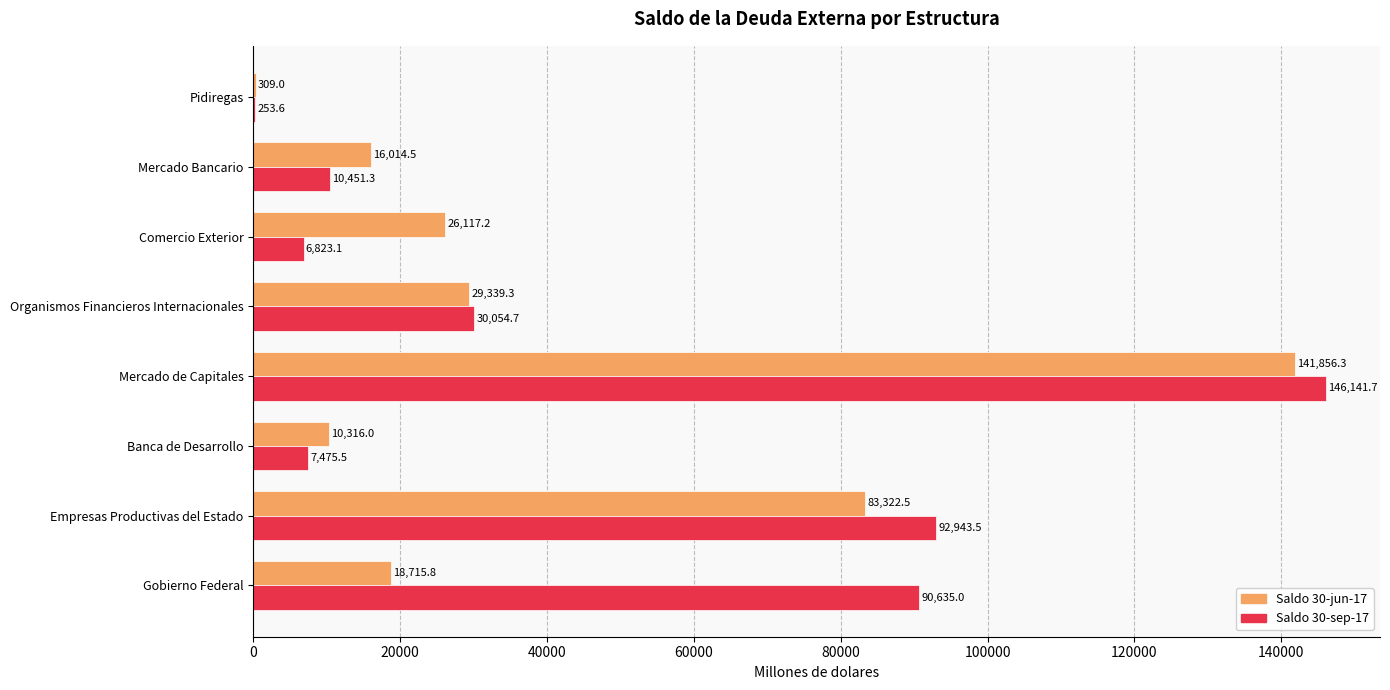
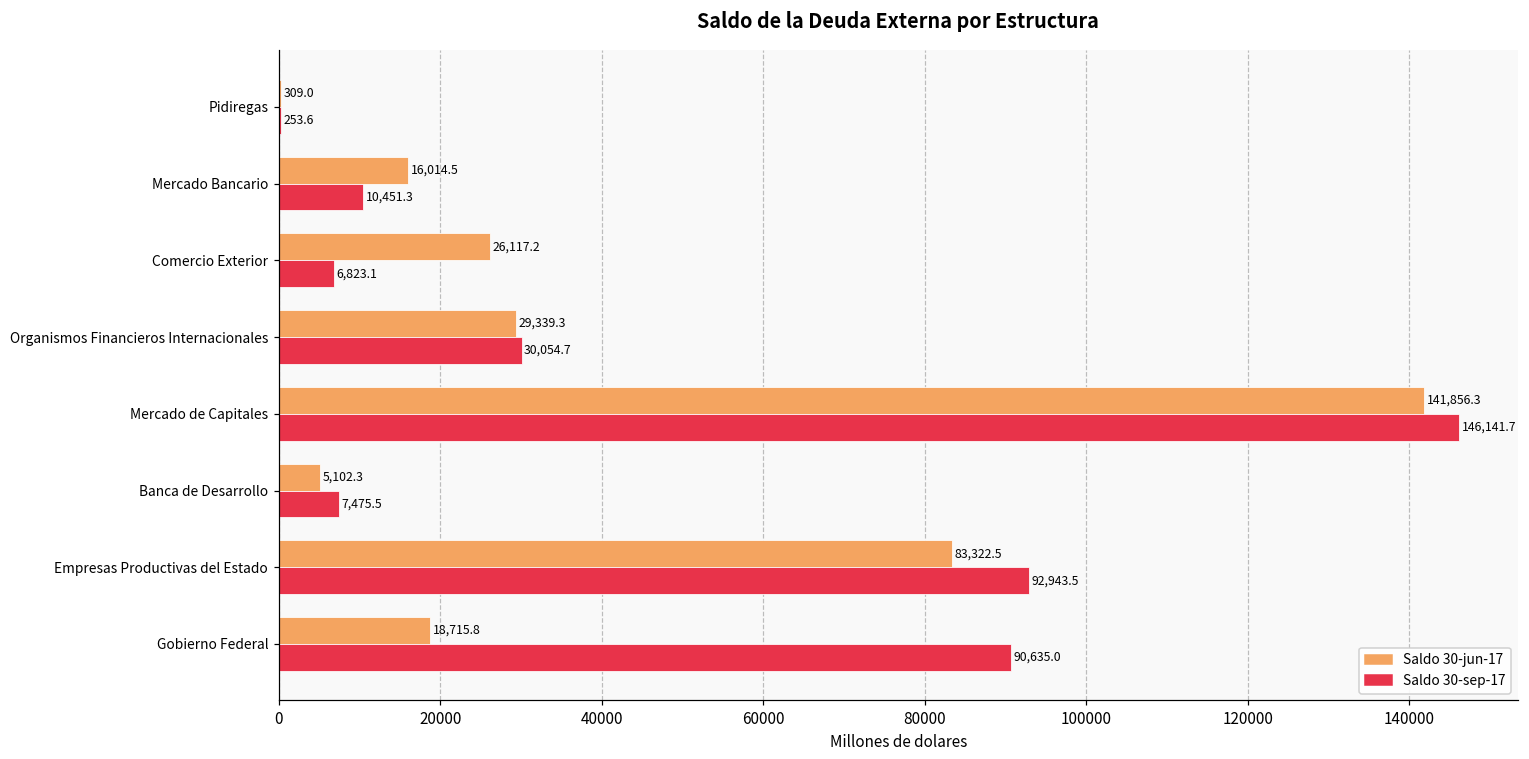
Saldo 30-jun-17, Banca de Desarrollo: 10,316.0 -> 5,102.3
